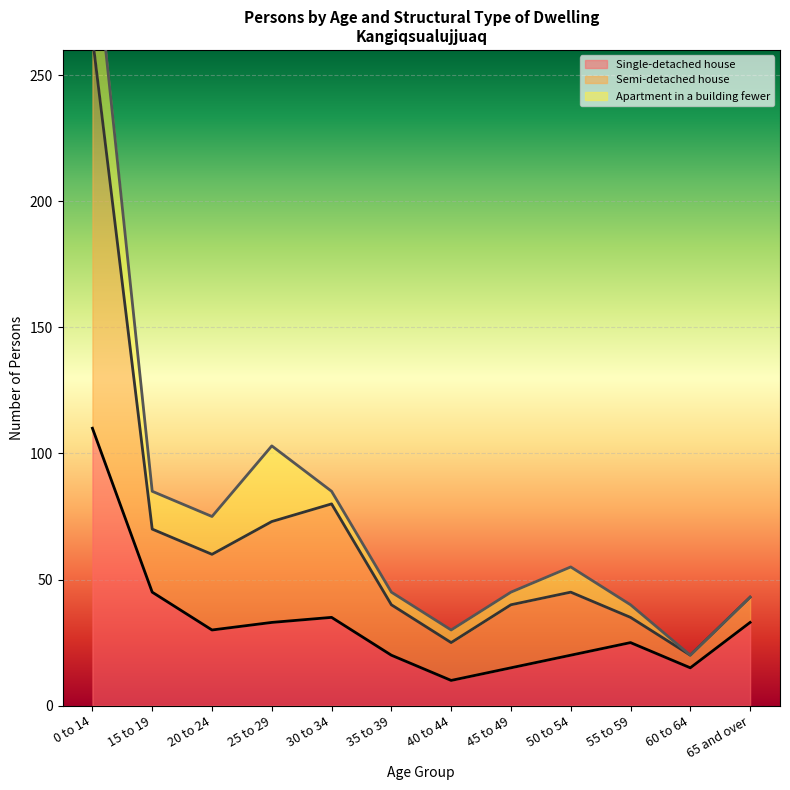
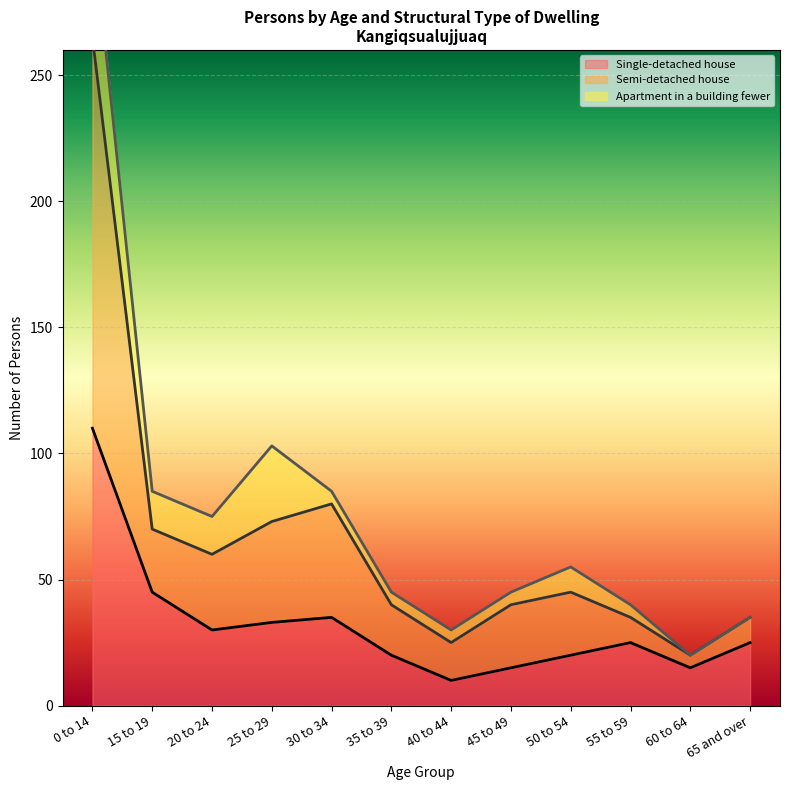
Single-detached house, 65 and over: 33 -> 25
